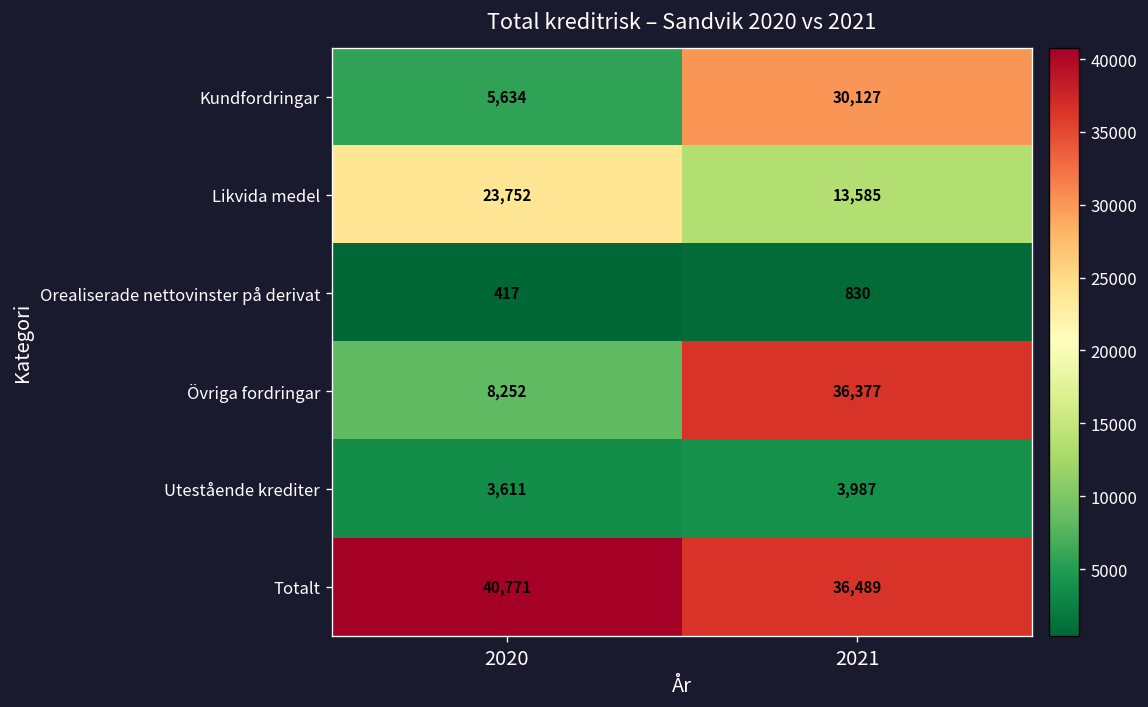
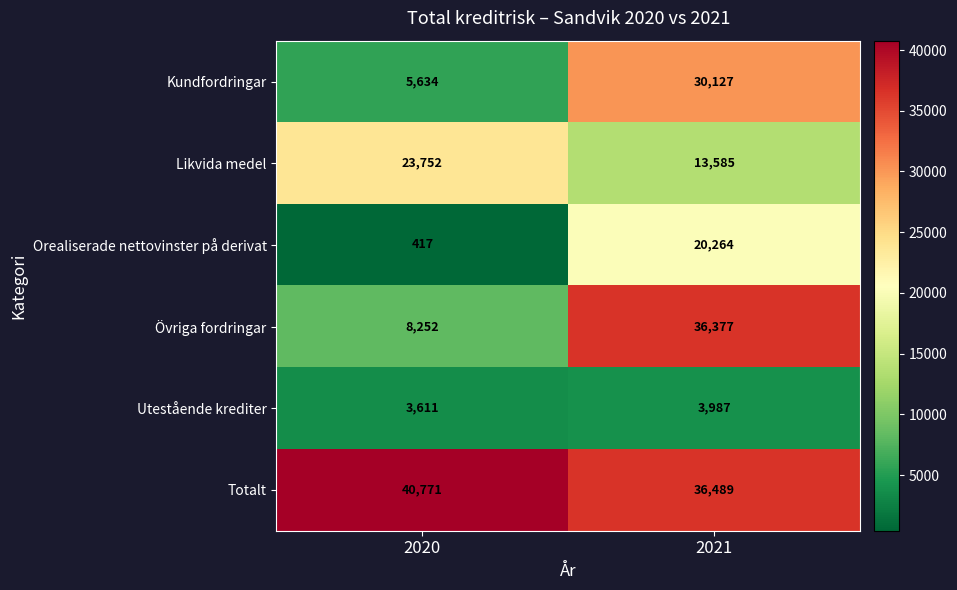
Orealiserade nettovinster på derivat, 2021: 830 -> 20,264
